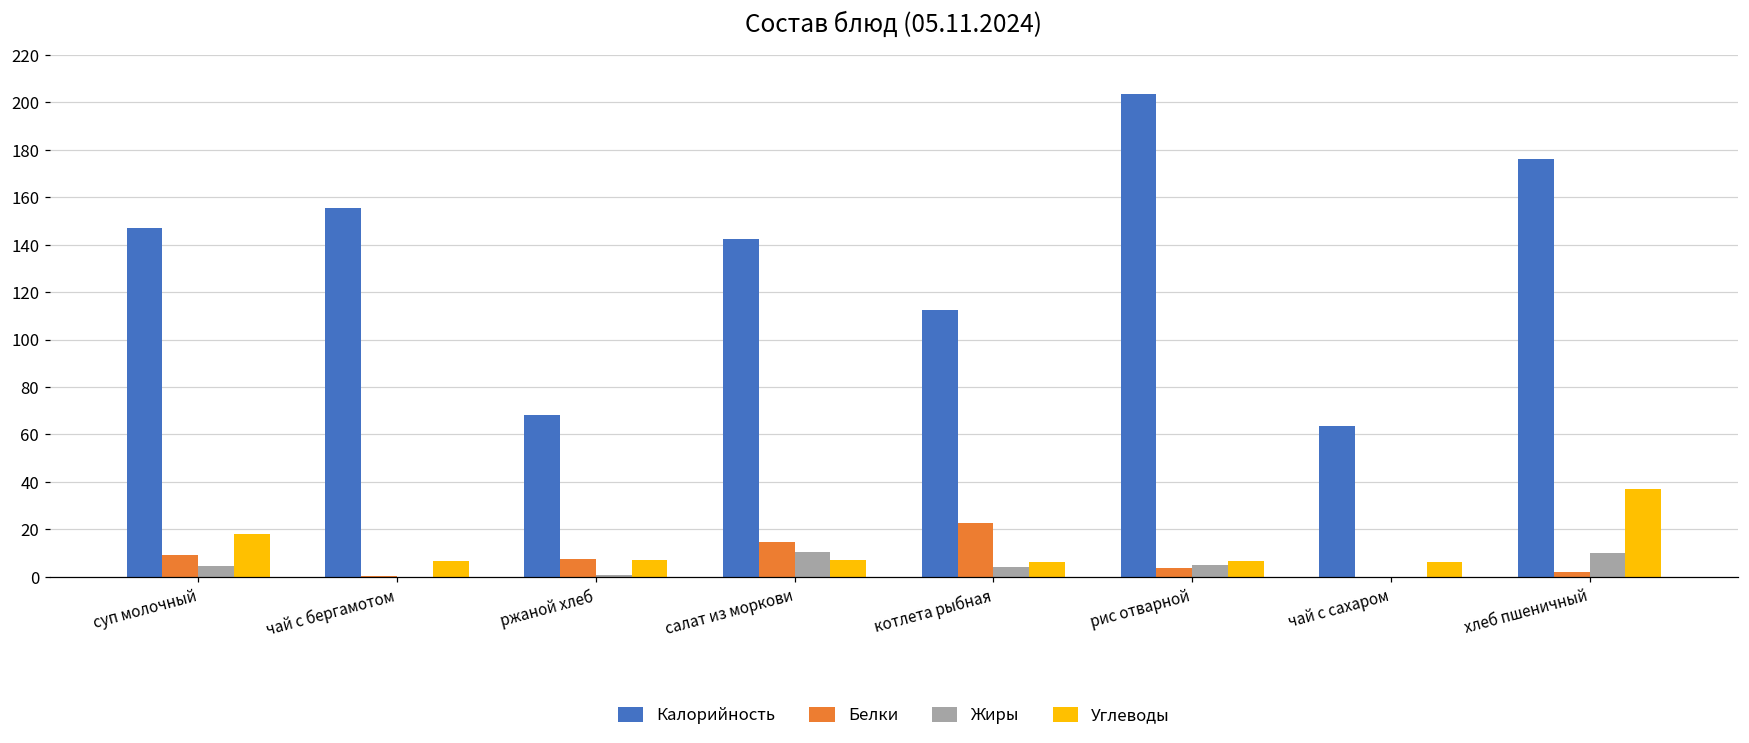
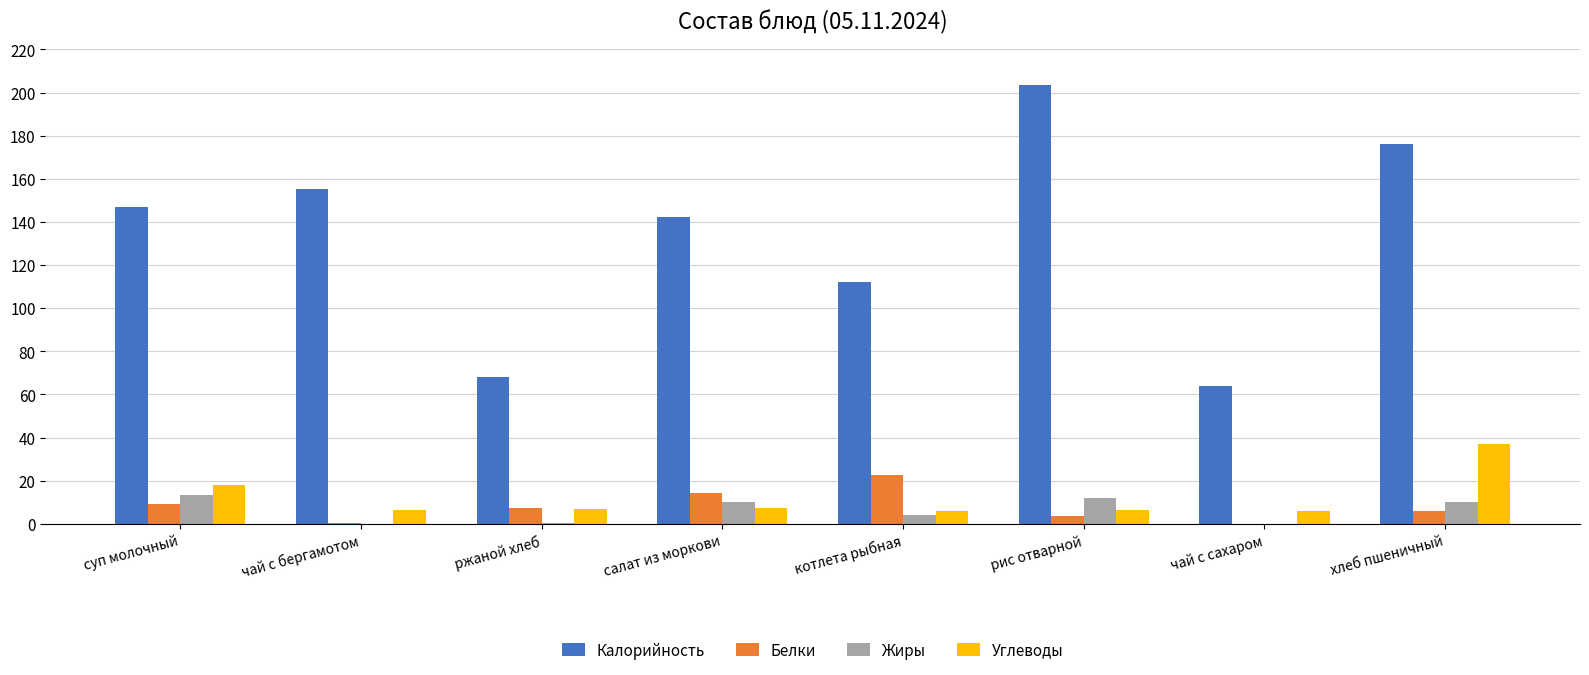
Жиры, суп молочный: 5 -> 13
Жиры, рис отварной: 5 -> 12
Белки, хлеб пшеничный: 2 -> 6
